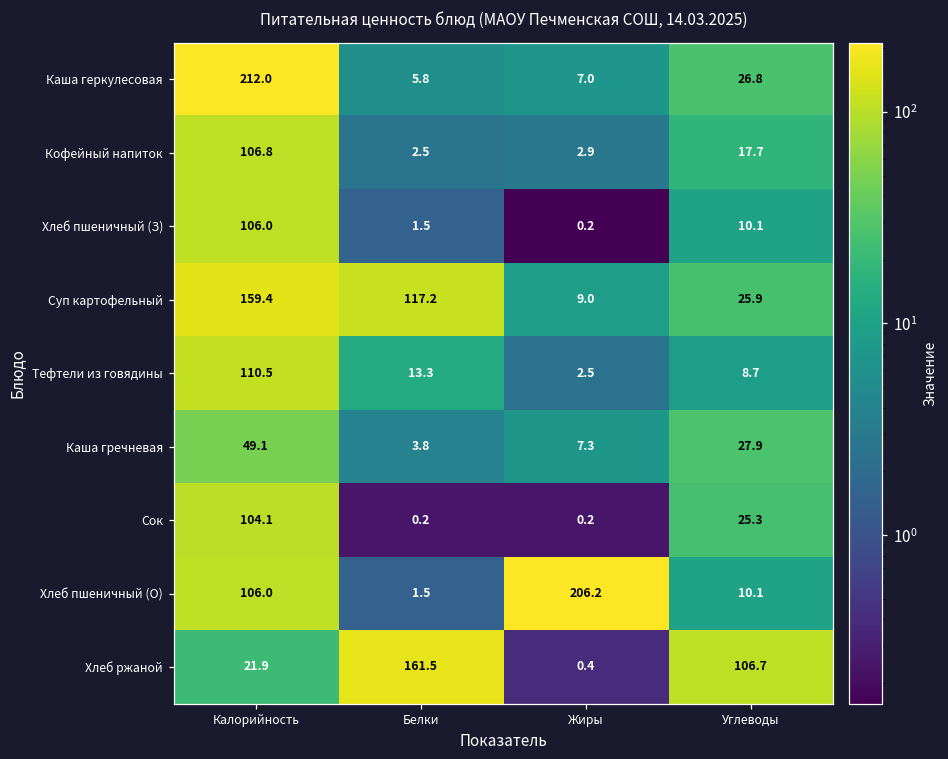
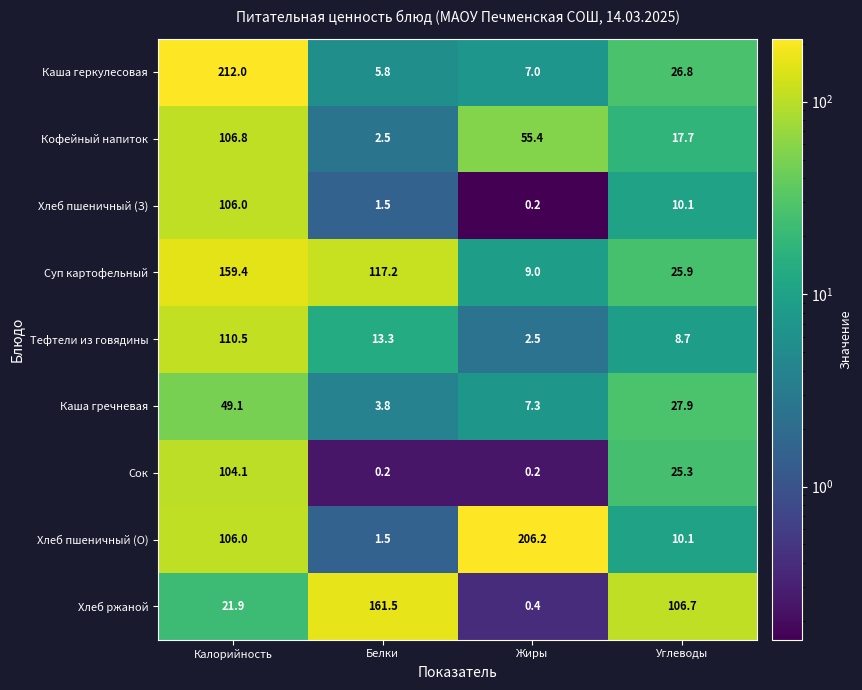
Кофейный напиток, Жиры: 2.9 -> 55.4
